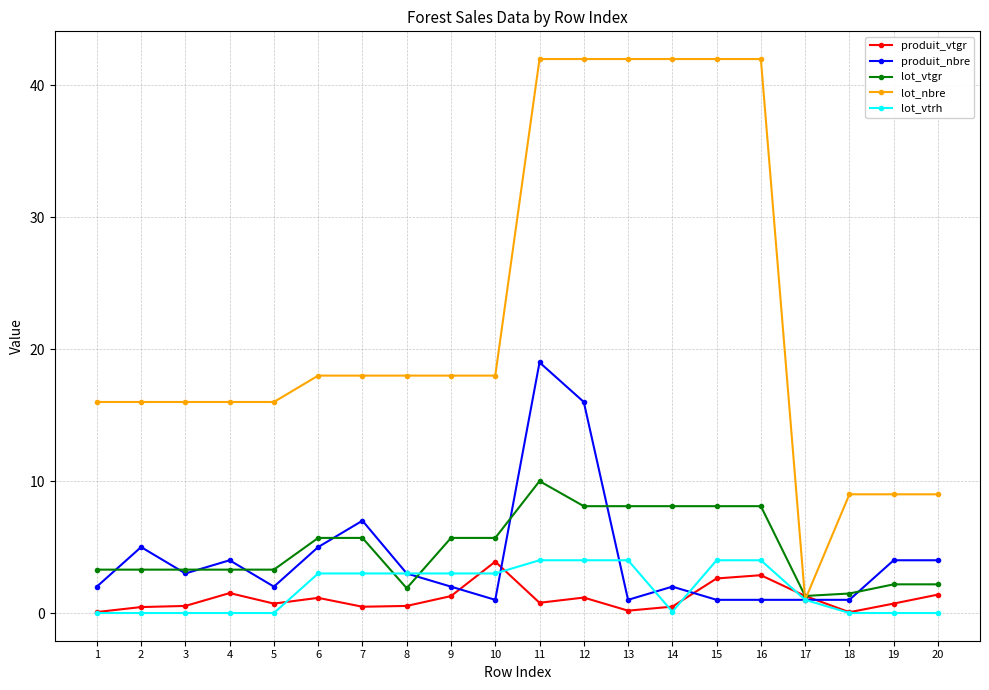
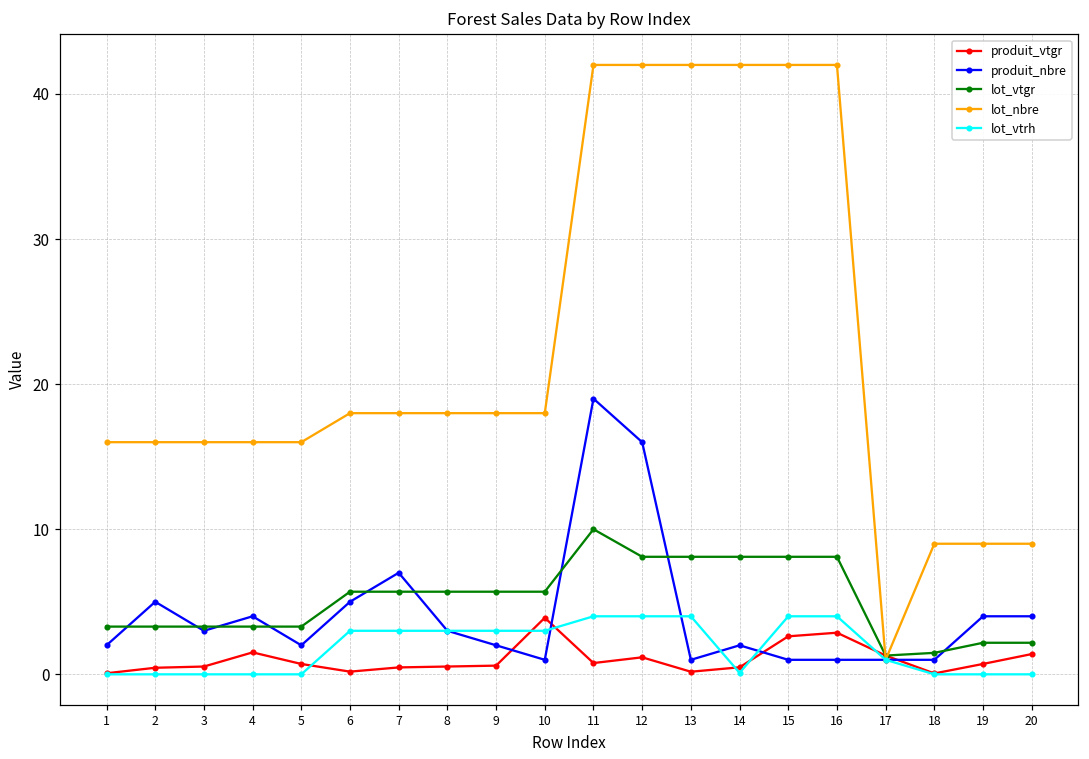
produit_vtgr, 6: 1.2 -> 0.2
lot_vtgr, 8: 1.9 -> 5.7
produit_vtgr, 9: 1.3 -> 0.6
